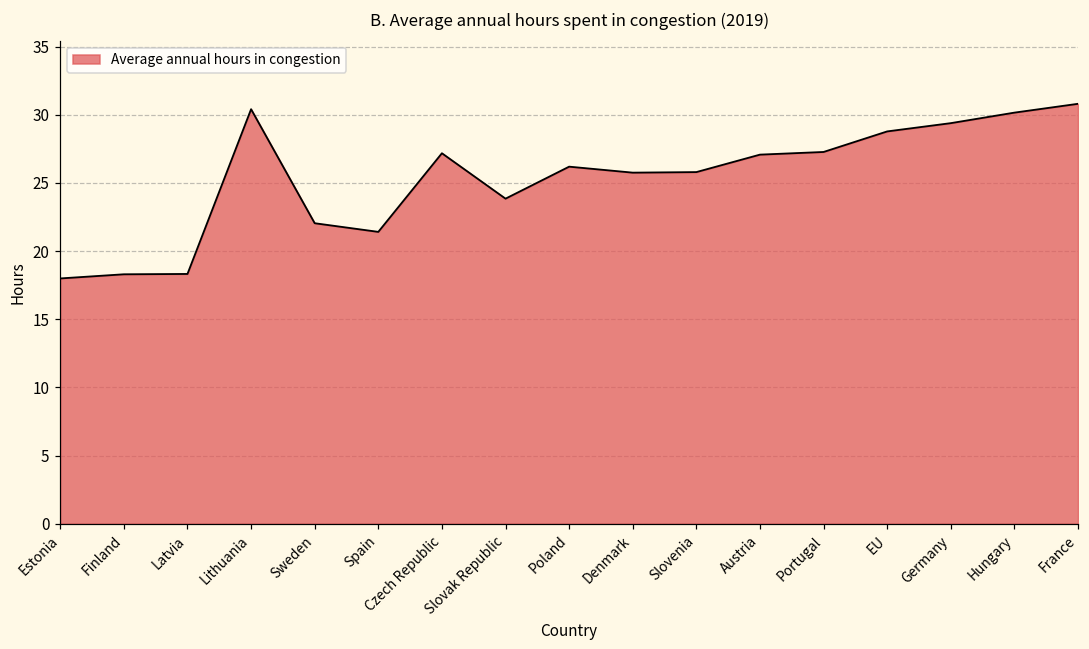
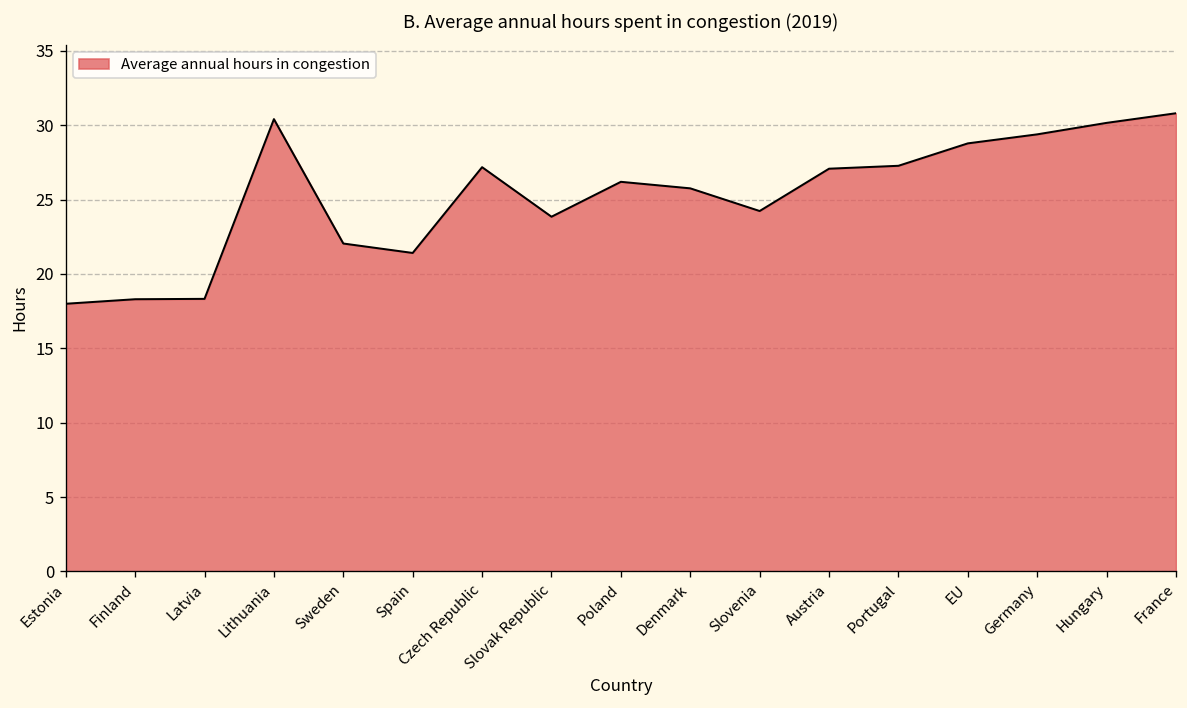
Slovenia: 25.8 -> 24.2
